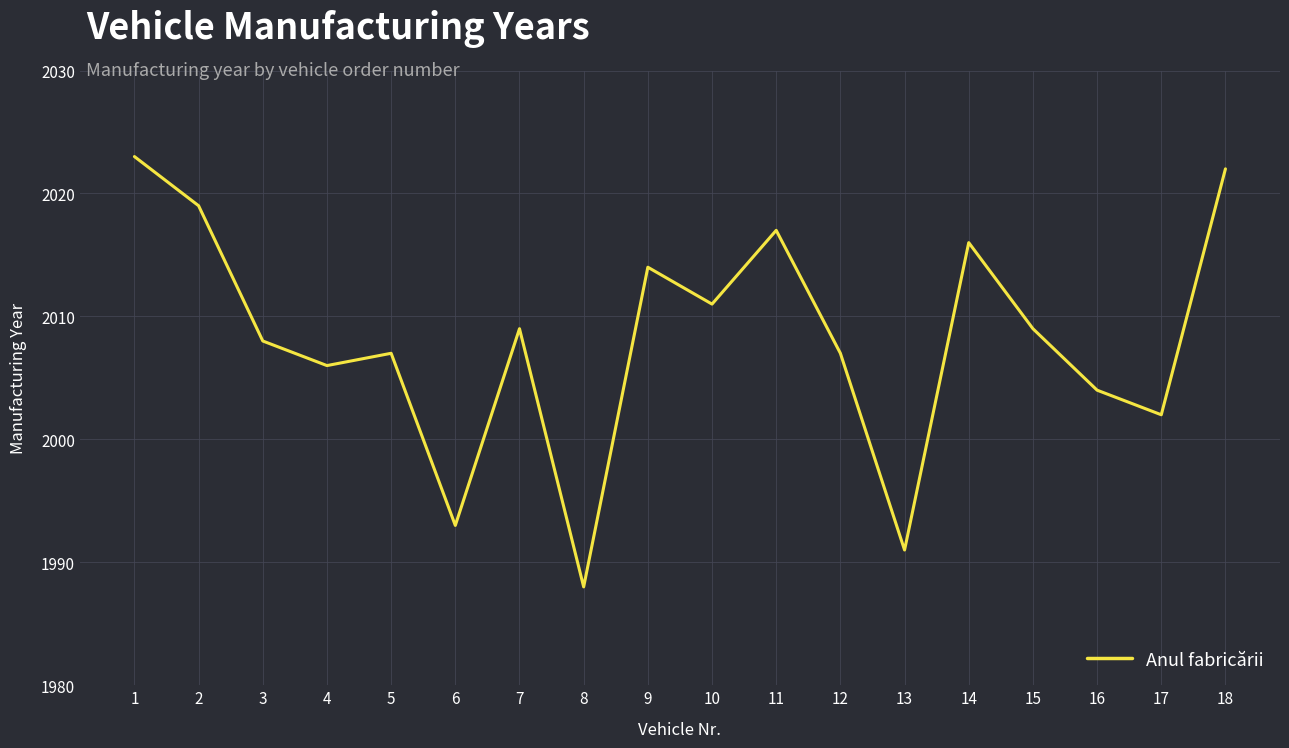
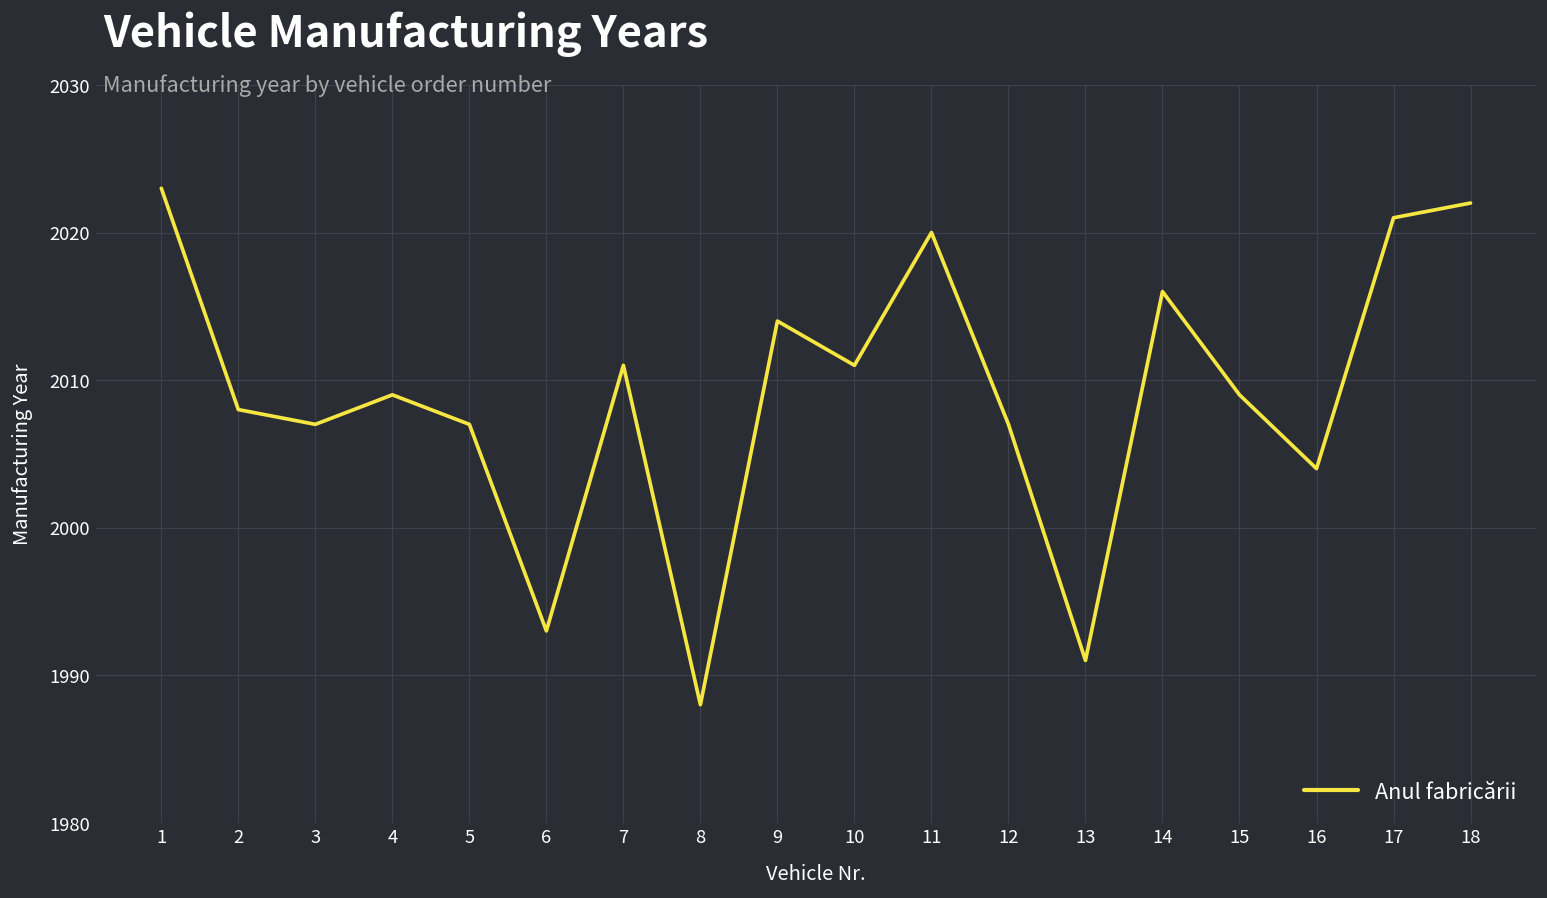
2: 2019 -> 2008
3: 2008 -> 2007
4: 2006 -> 2009
7: 2009 -> 2011
11: 2017 -> 2020
17: 2002 -> 2021
